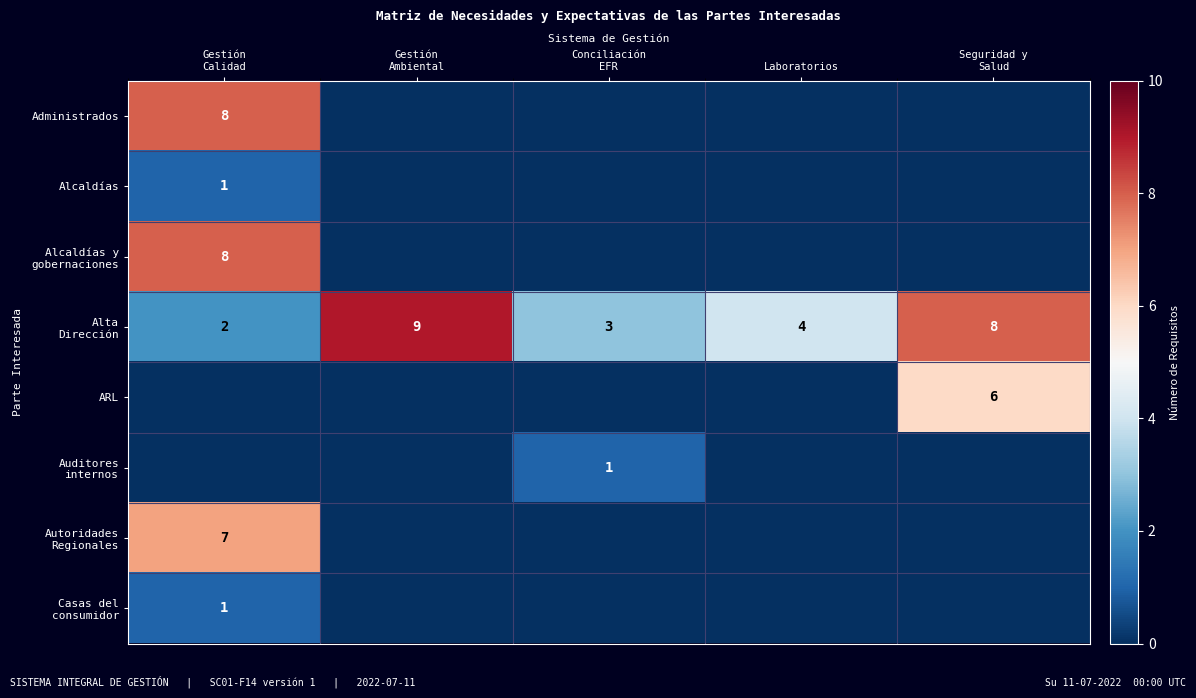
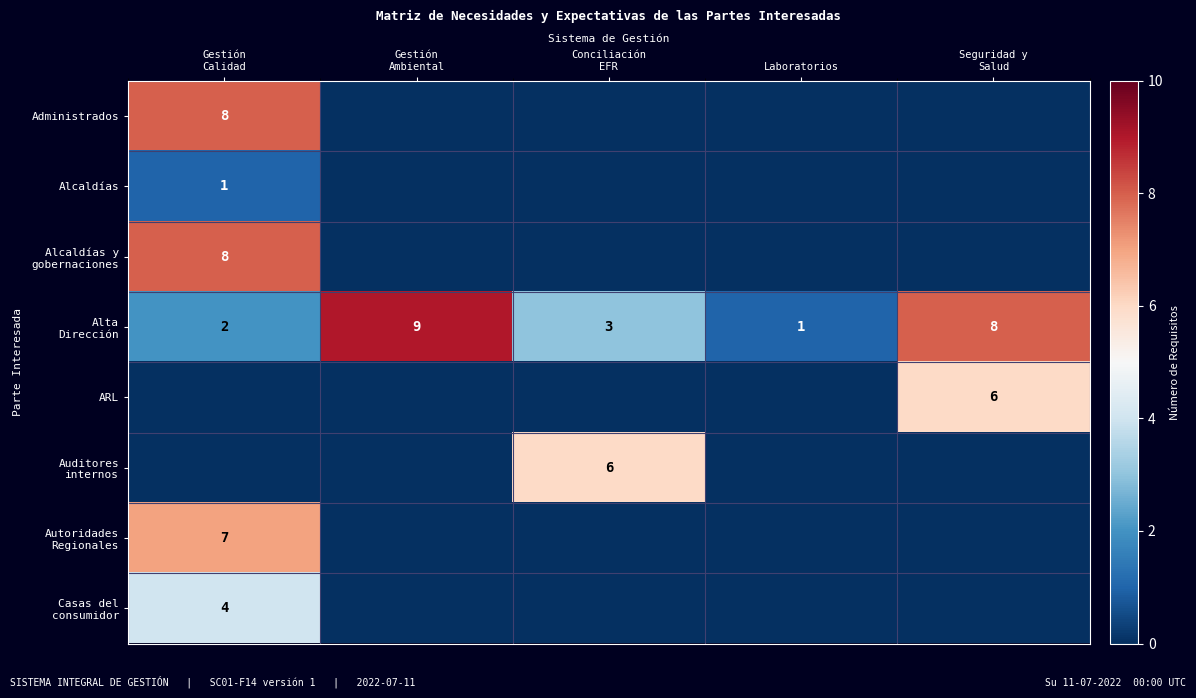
Alta Dirección, Laboratorios: 4 -> 1
Auditores internos, Conciliación EFR: 1 -> 6
Casas del consumidor, Gestión Calidad: 1 -> 4
